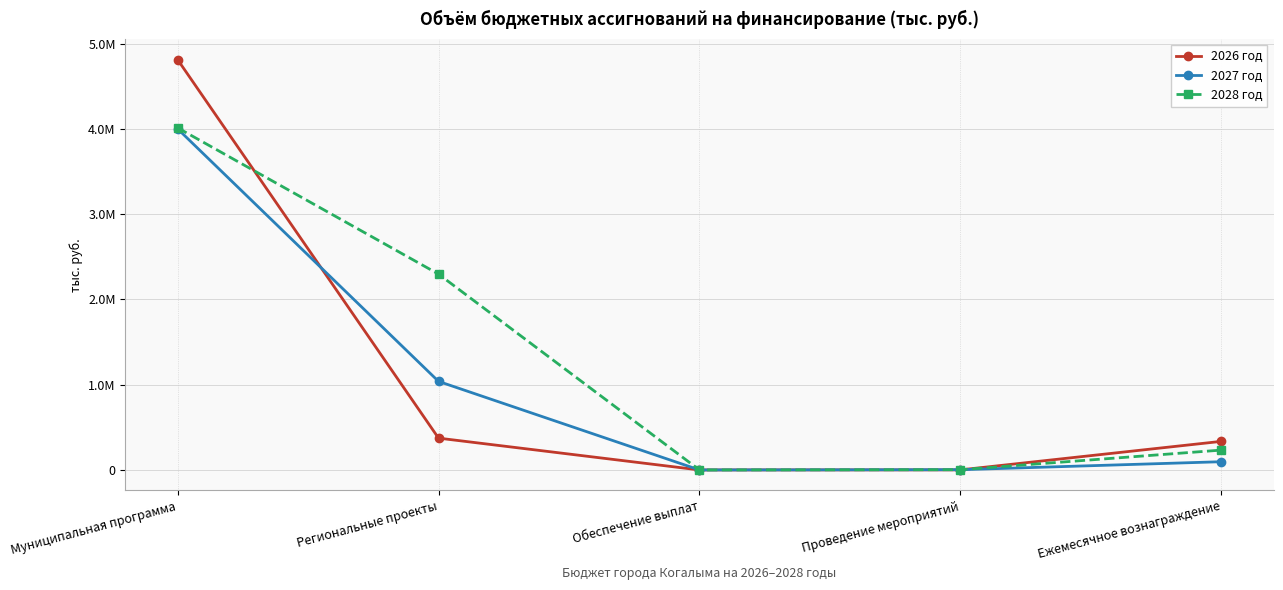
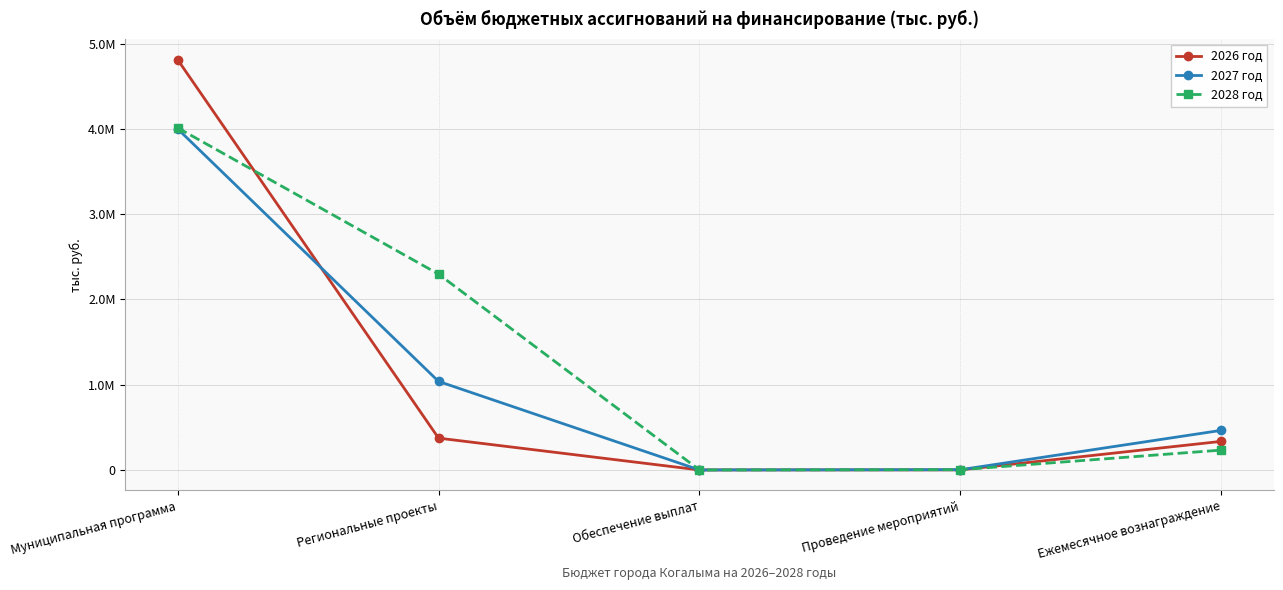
2027 год, Ежемесячное вознаграждение: 100000 -> 500000
